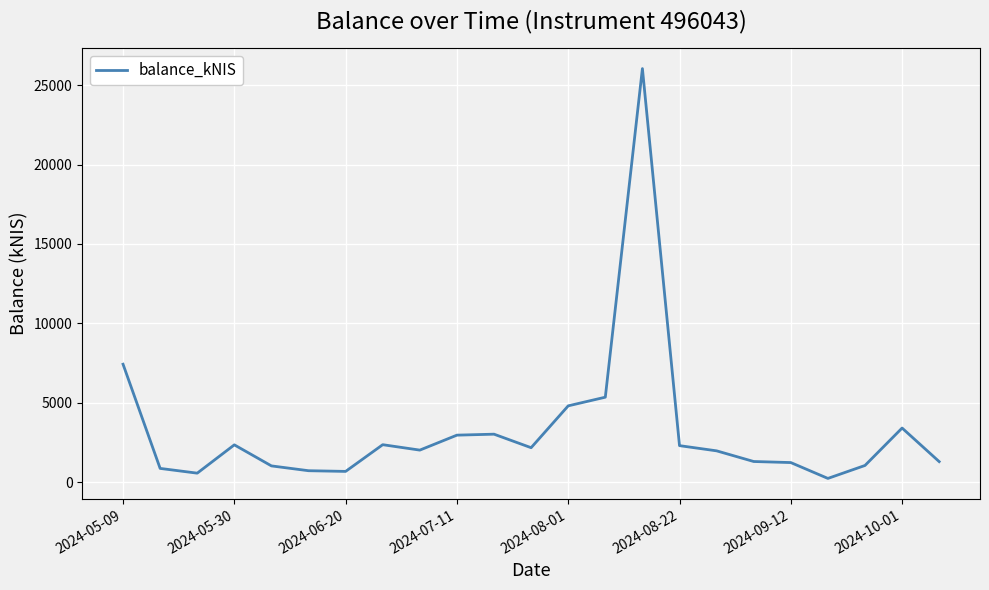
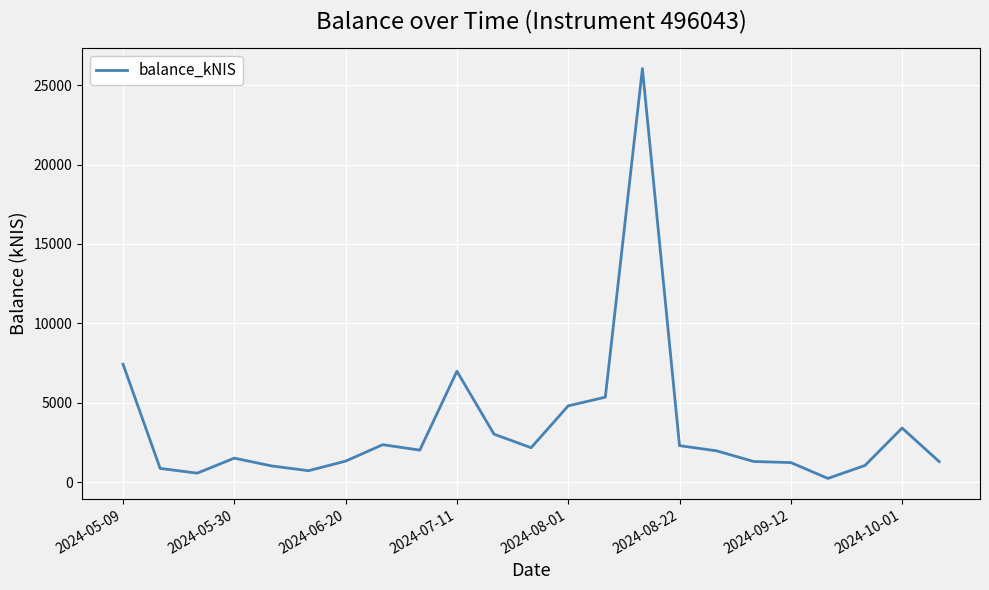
2024-05-30: 2300 -> 1500
2024-06-20: 700 -> 1300
2024-07-11: 3000 -> 7000
